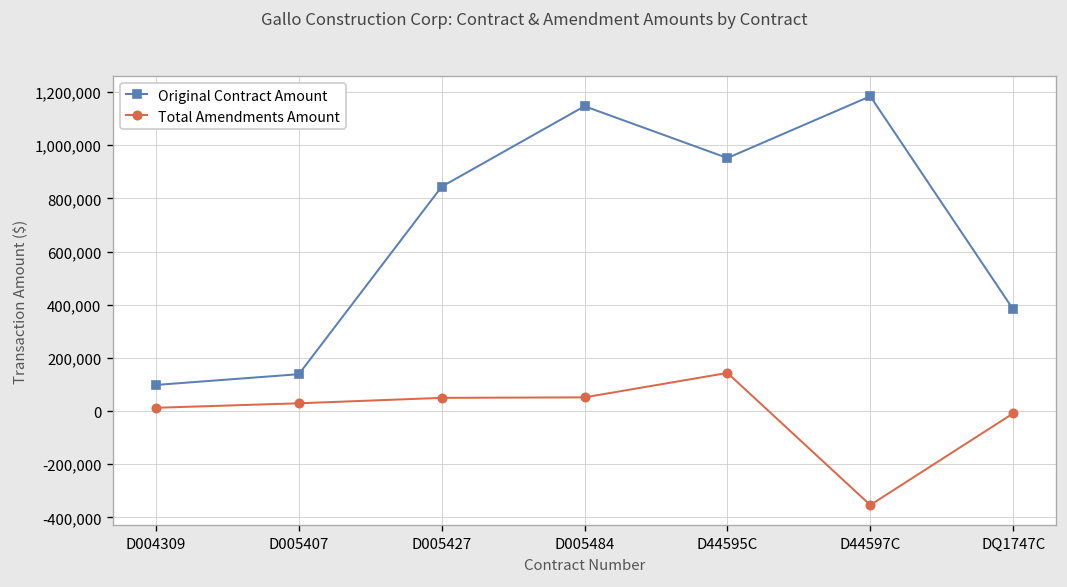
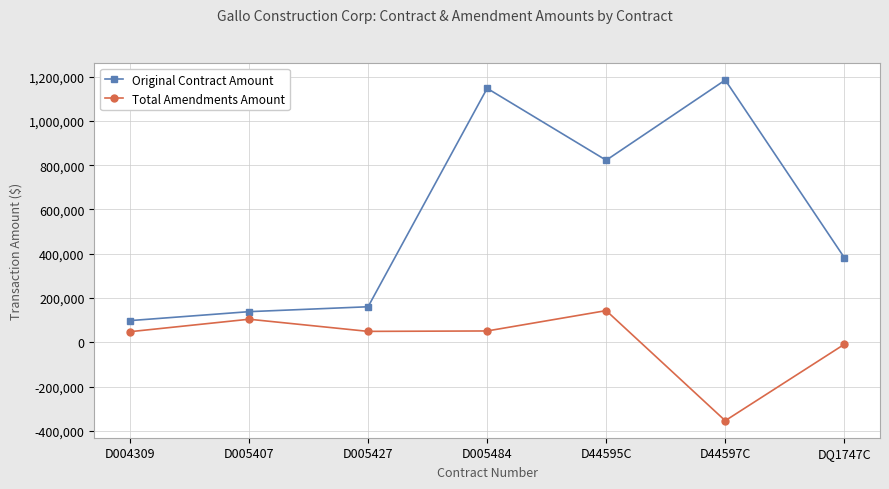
Total Amendments Amount, D004309: 10,000 -> 50,000
Total Amendments Amount, D005407: 30,000 -> 100,000
Original Contract Amount, D005427: 840,000 -> 160,000
Original Contract Amount, D44595C: 950,000 -> 820,000
